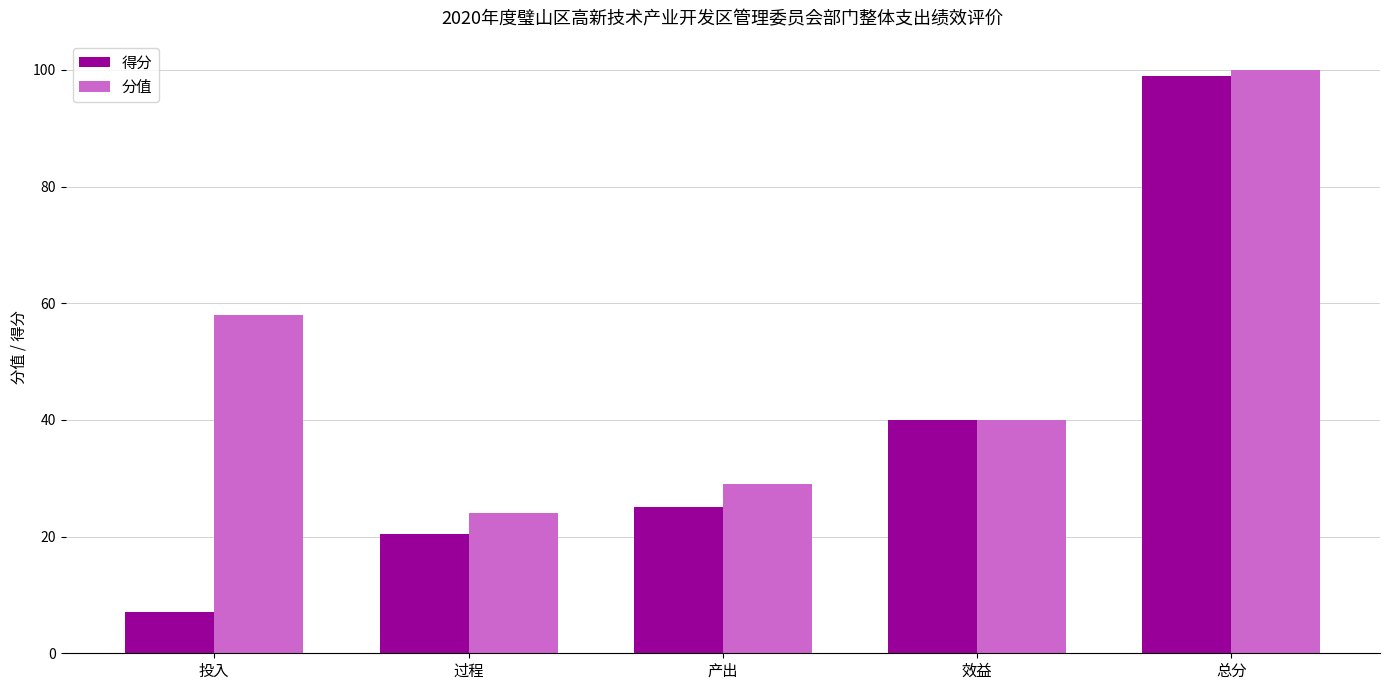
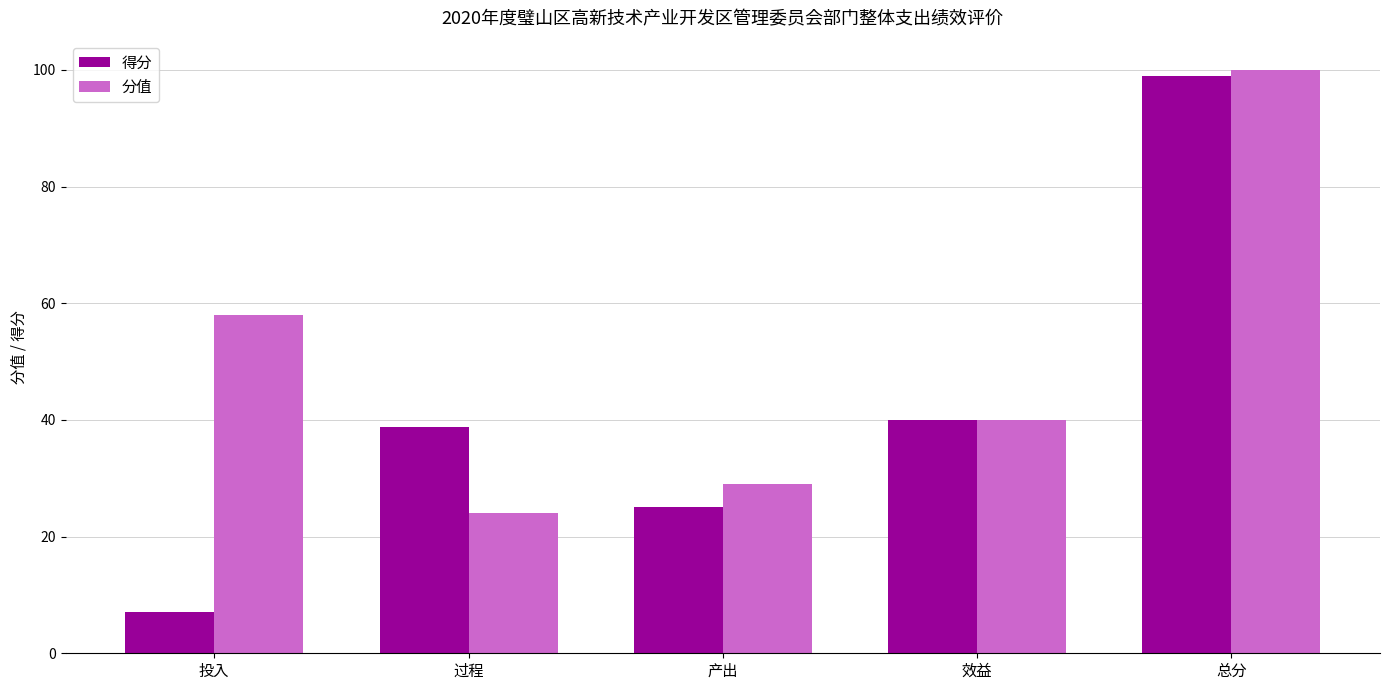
得分, 过程: 21 -> 39
